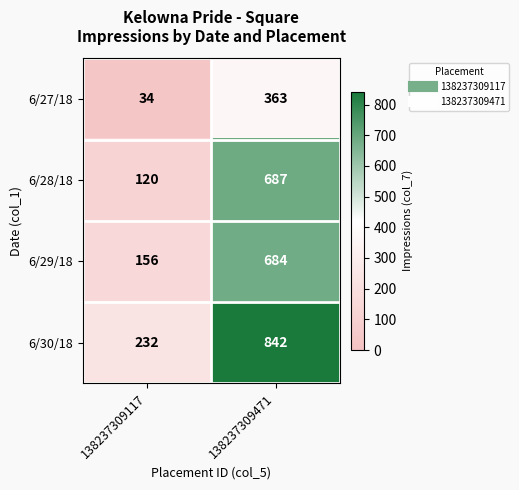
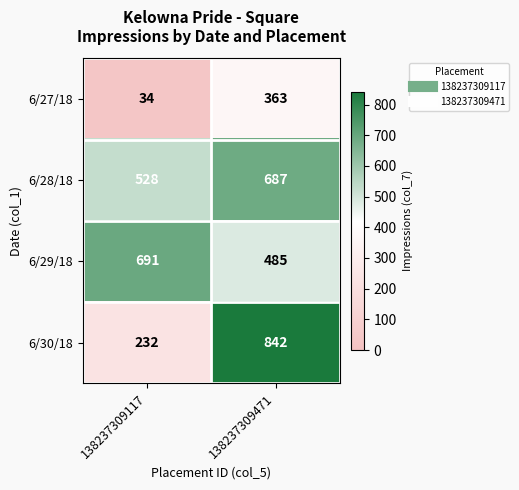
6/28/18, 138237309117: 120 -> 528
6/29/18, 138237309117: 156 -> 691
6/29/18, 138237309471: 684 -> 485
